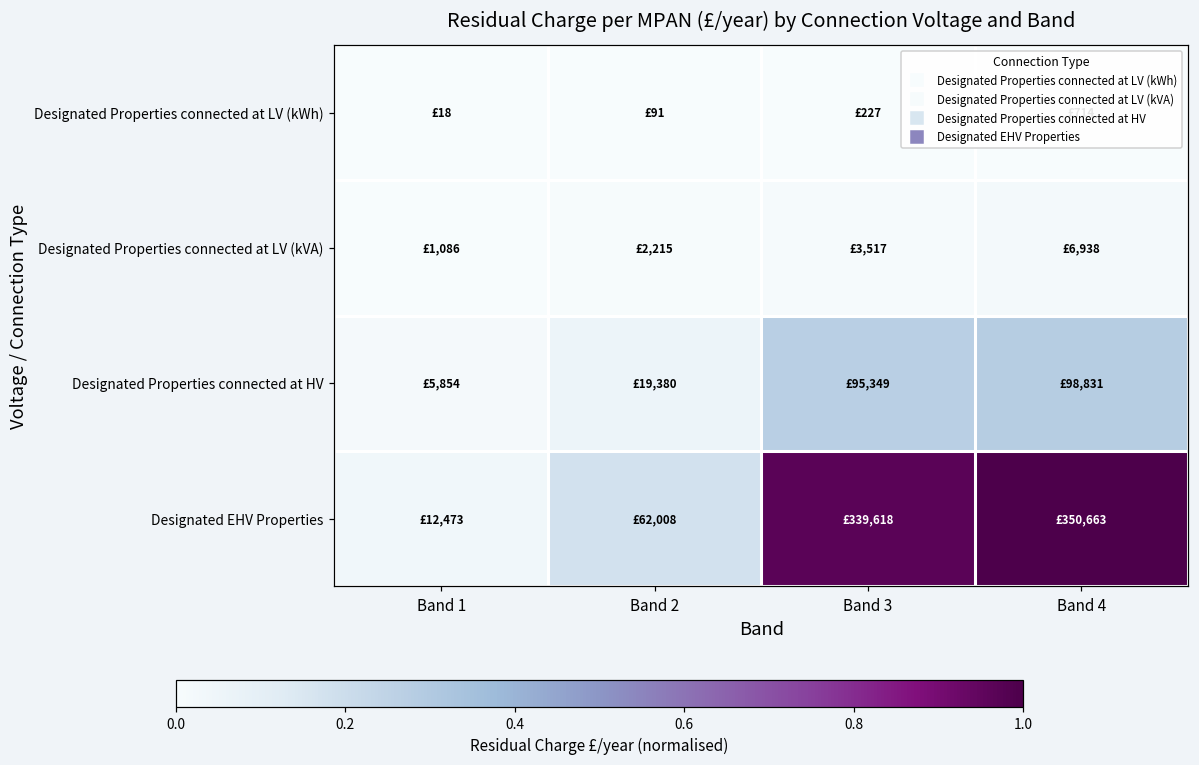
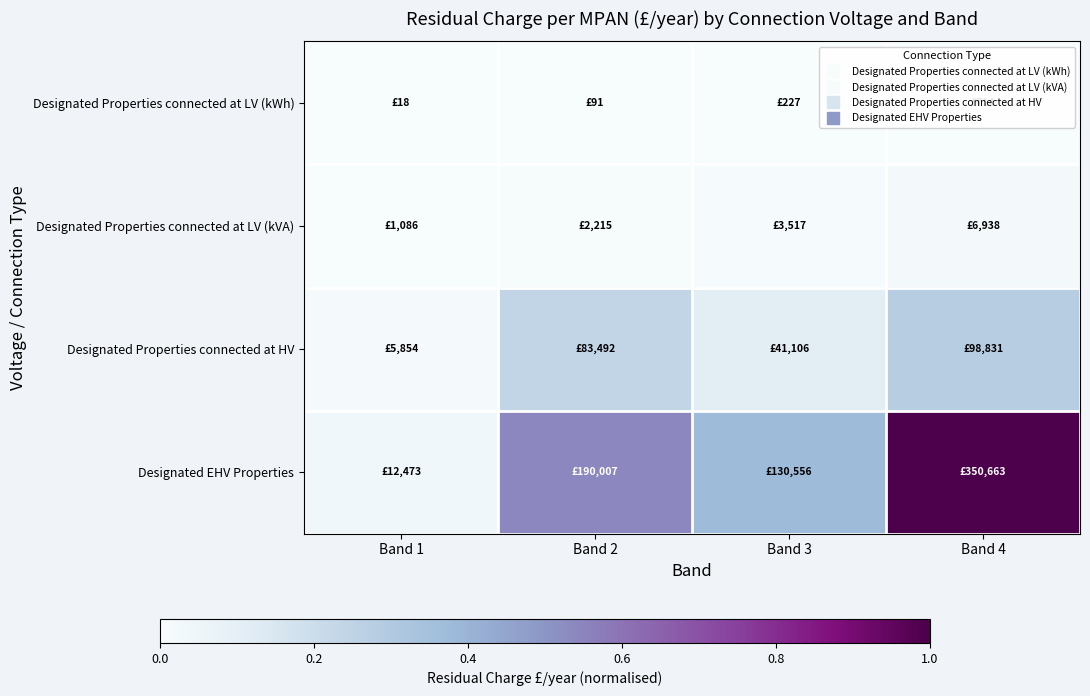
Designated Properties connected at HV, Band 2: £19,380 -> £83,492
Designated Properties connected at HV, Band 3: £95,349 -> £41,106
Designated EHV Properties, Band 2: £62,008 -> £190,007
Designated EHV Properties, Band 3: £339,618 -> £130,556
